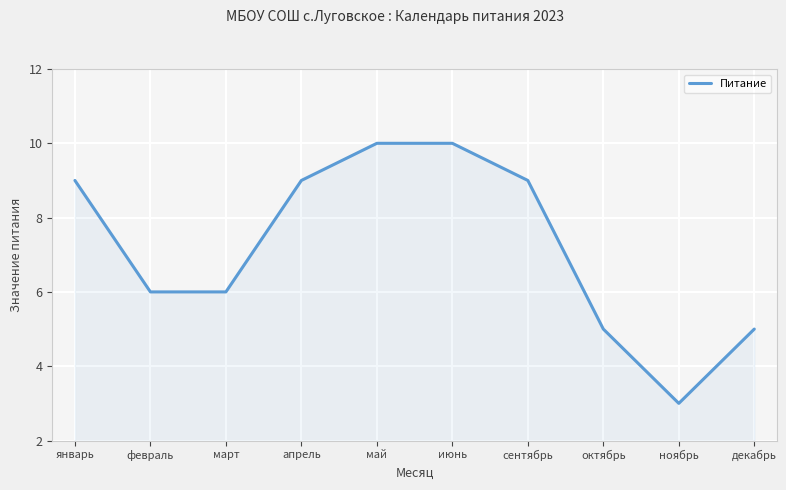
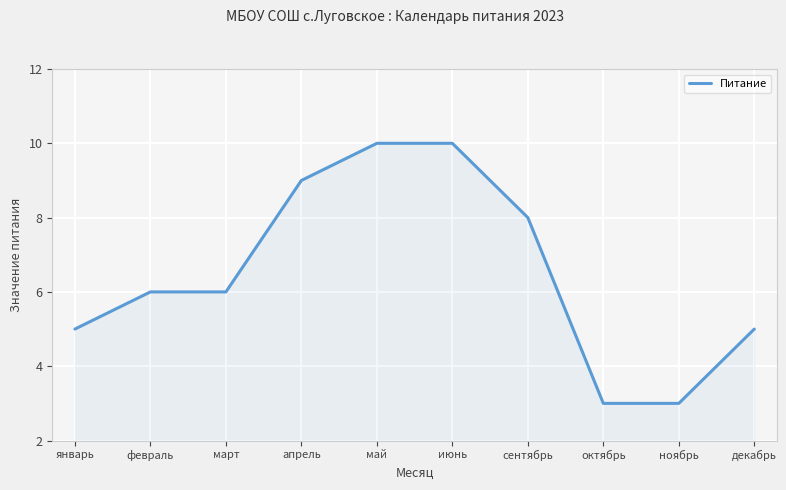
январь: 9 -> 5
сентябрь: 9 -> 8
октябрь: 5 -> 3
